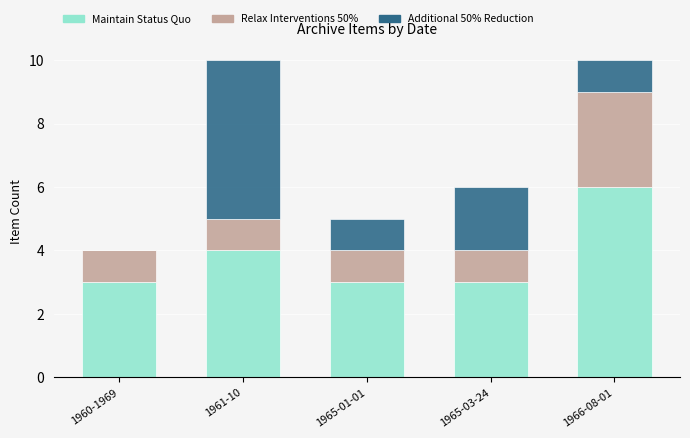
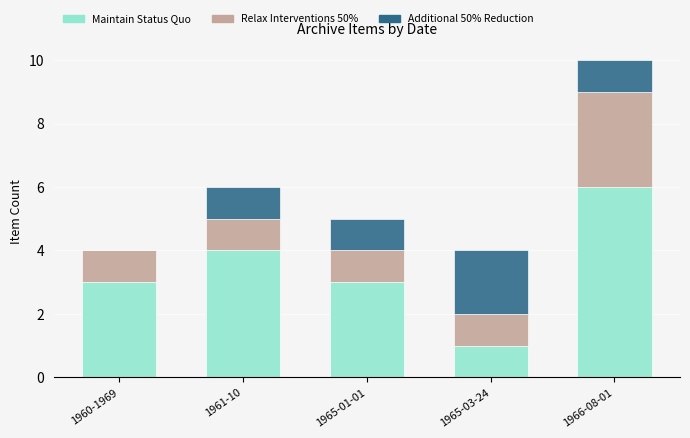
Additional 50% Reduction, 1961-10: 5 -> 1
Maintain Status Quo, 1965-03-24: 3 -> 1
